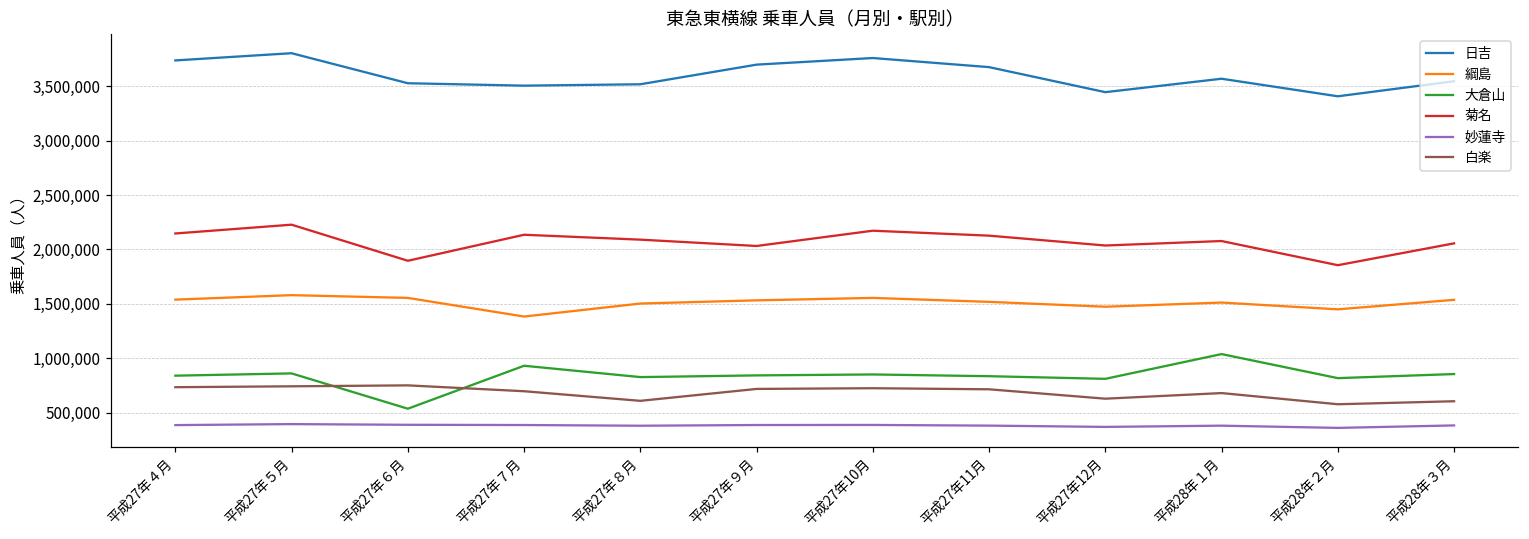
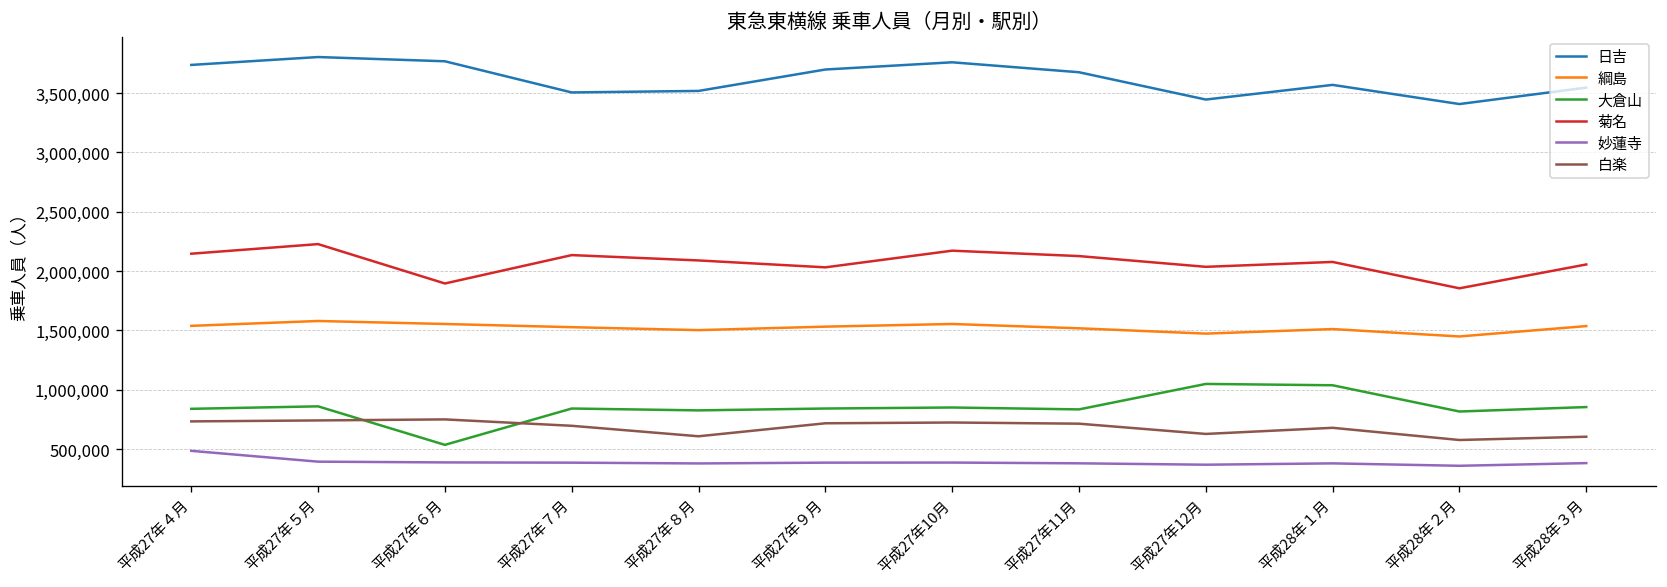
妙蓮寺, 平成27年４月: 400,000 -> 500,000
日吉, 平成27年６月: 3,500,000 -> 3,800,000
綱島, 平成27年７月: 1,400,000 -> 1,500,000
大倉山, 平成27年７月: 900,000 -> 800,000
大倉山, 平成27年12月: 800,000 -> 1,000,000
